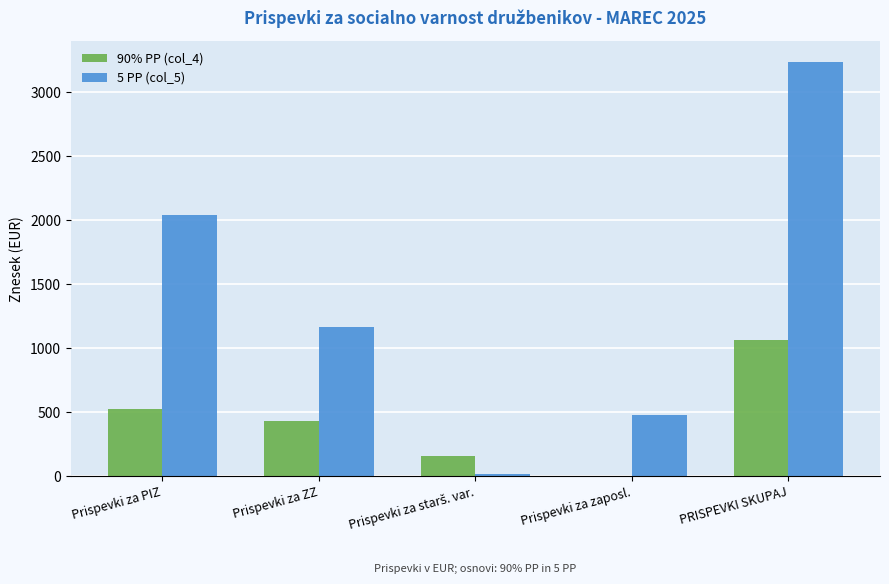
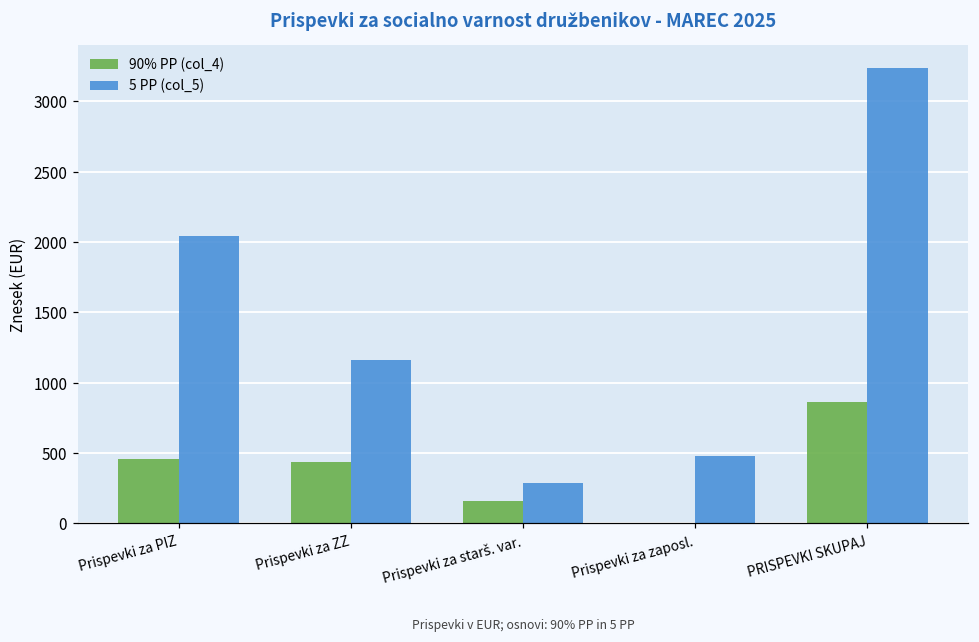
90% PP (col_4), Prispevki za PIZ: 520 -> 460
5 PP (col_5), Prispevki za starš. var.: 20 -> 290
90% PP (col_4), PRISPEVKI SKUPAJ: 1070 -> 860
